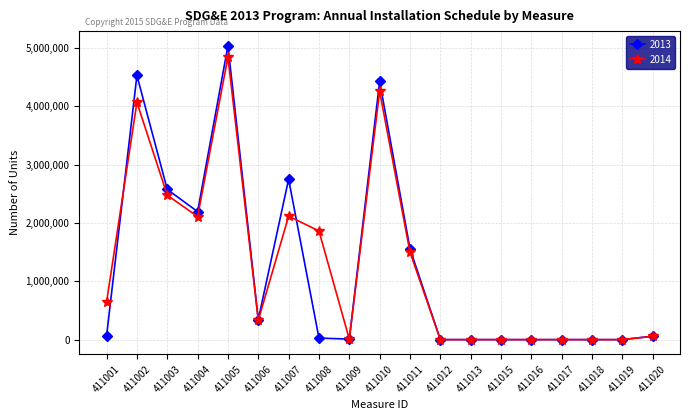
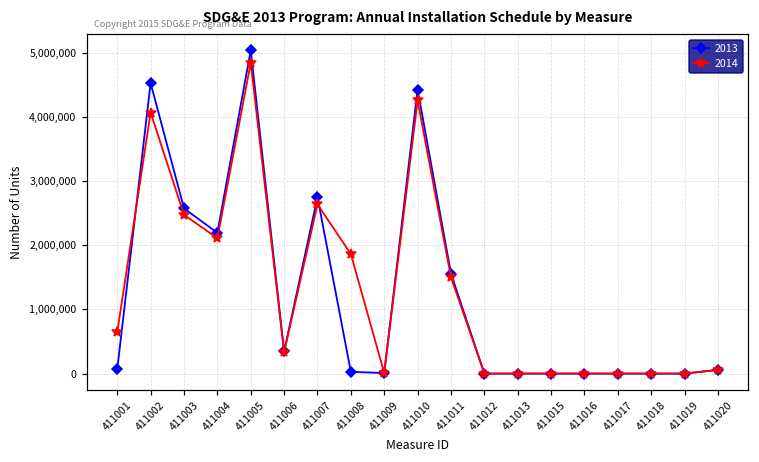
2014, 411007: 2,100,000 -> 2,600,000
